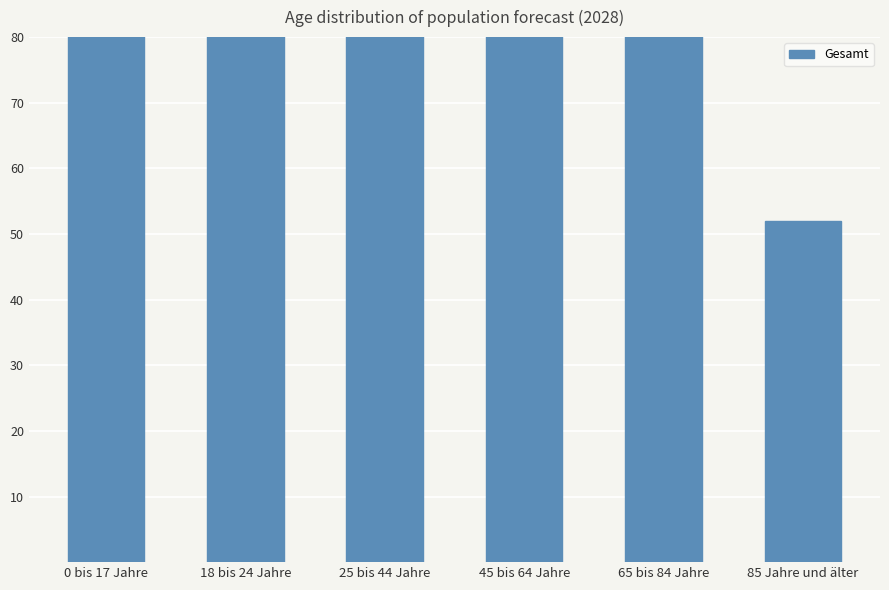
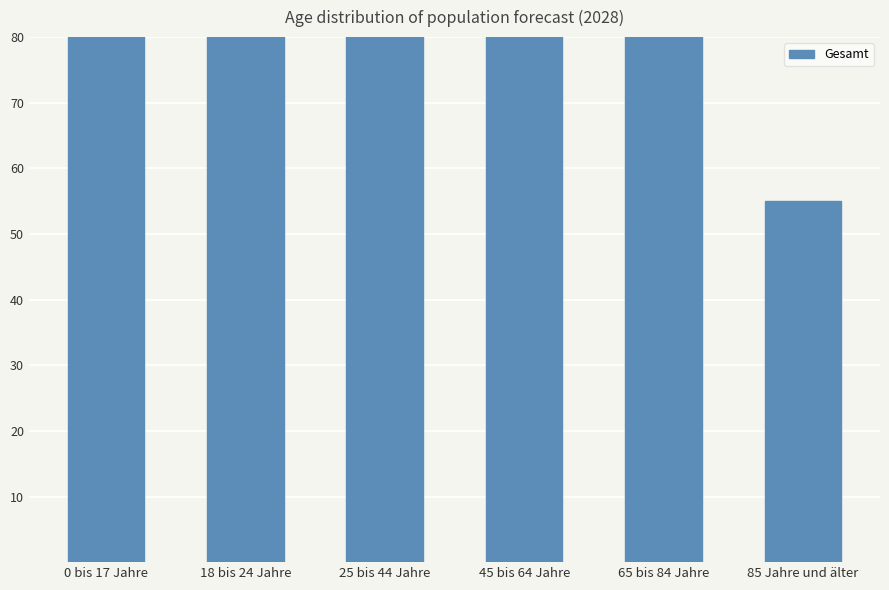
85 Jahre und älter: 52 -> 55
